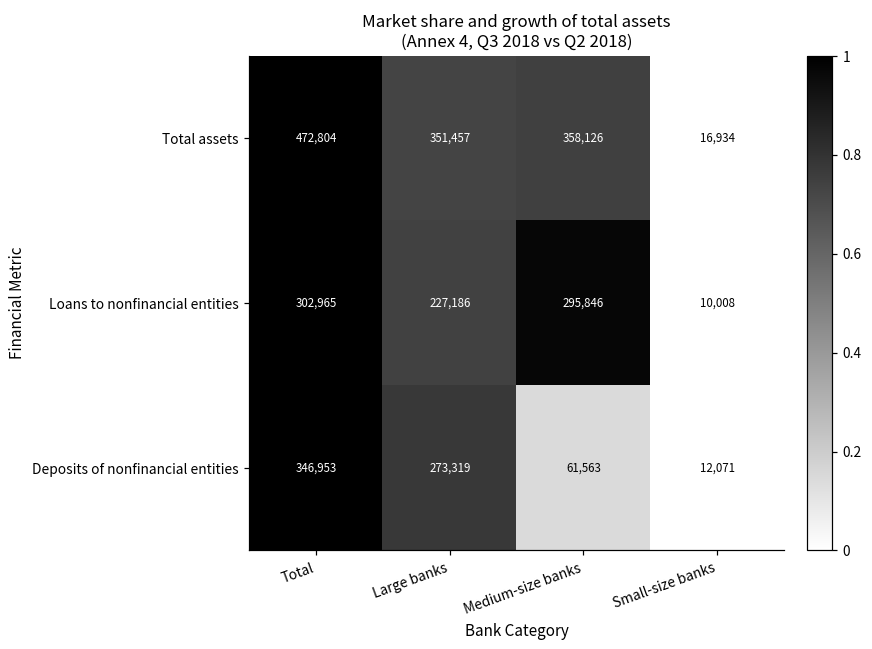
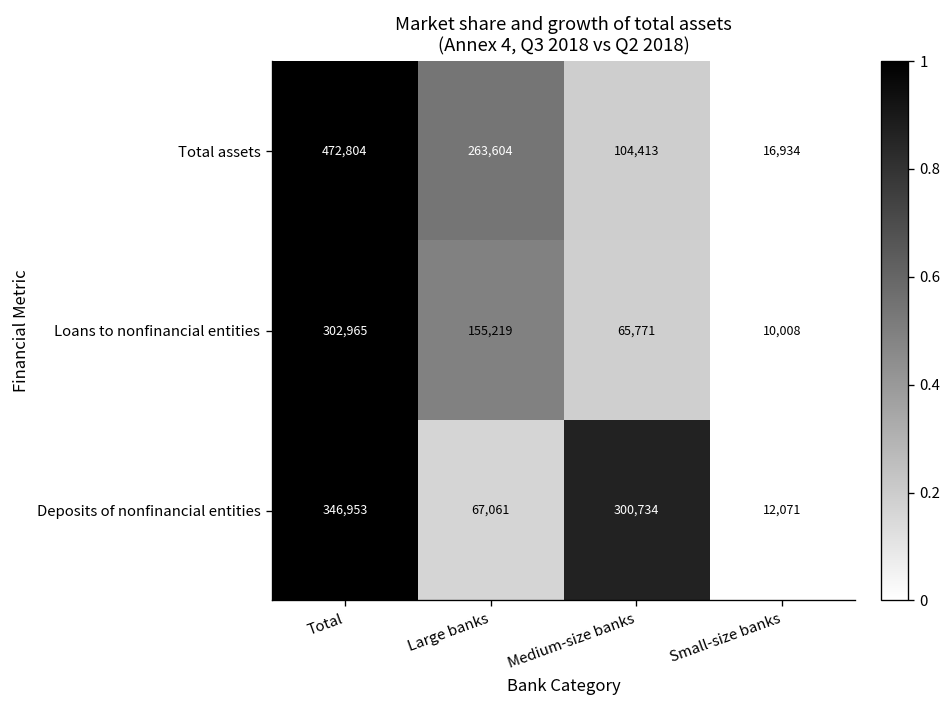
Total assets, Large banks: 351,457 -> 263,604
Total assets, Medium-size banks: 358,126 -> 104,413
Loans to nonfinancial entities, Large banks: 227,186 -> 155,219
Loans to nonfinancial entities, Medium-size banks: 295,846 -> 65,771
Deposits of nonfinancial entities, Large banks: 273,319 -> 67,061
Deposits of nonfinancial entities, Medium-size banks: 61,563 -> 300,734
